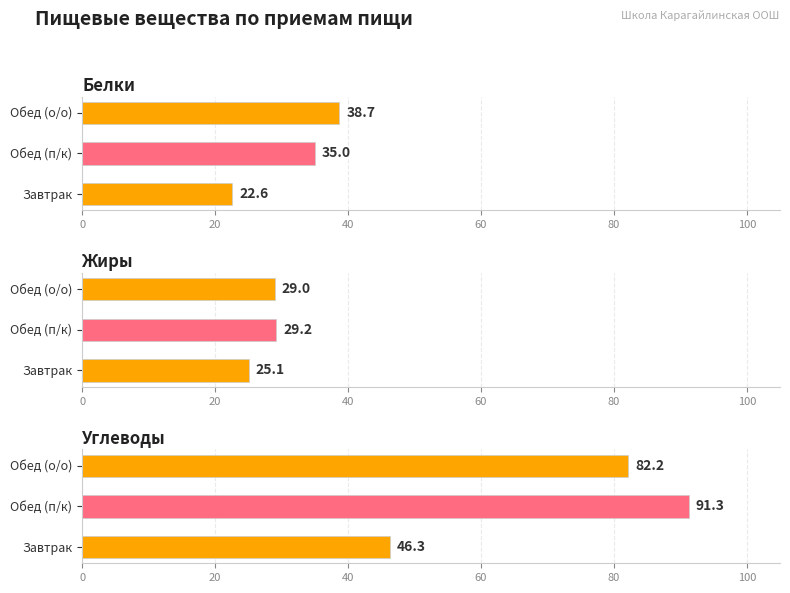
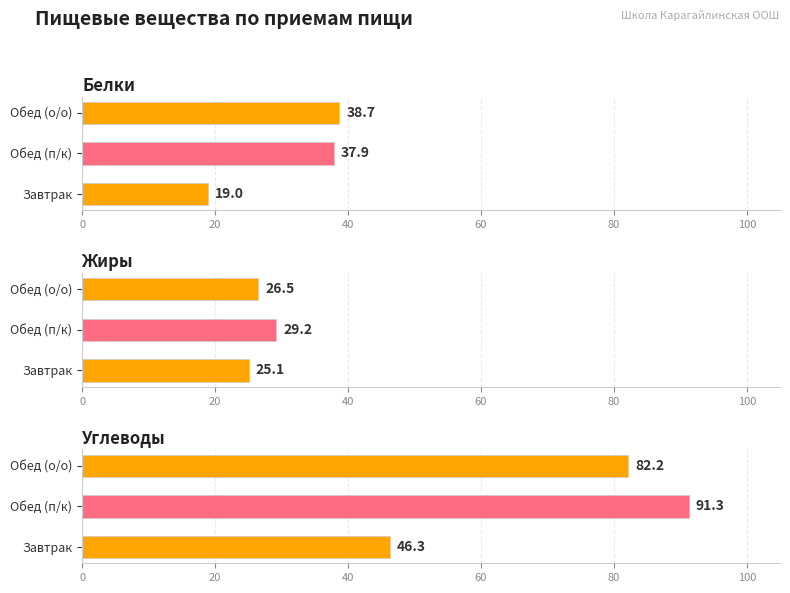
Белки, Обед (п/к): 35.0 -> 37.9
Белки, Завтрак: 22.6 -> 19.0
Жиры, Обед (о/о): 29.0 -> 26.5
